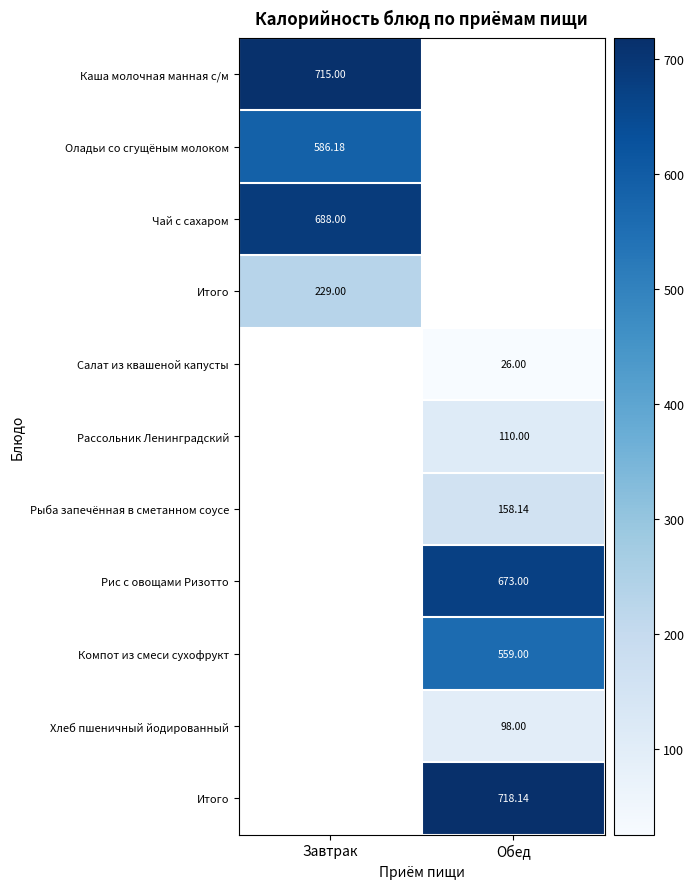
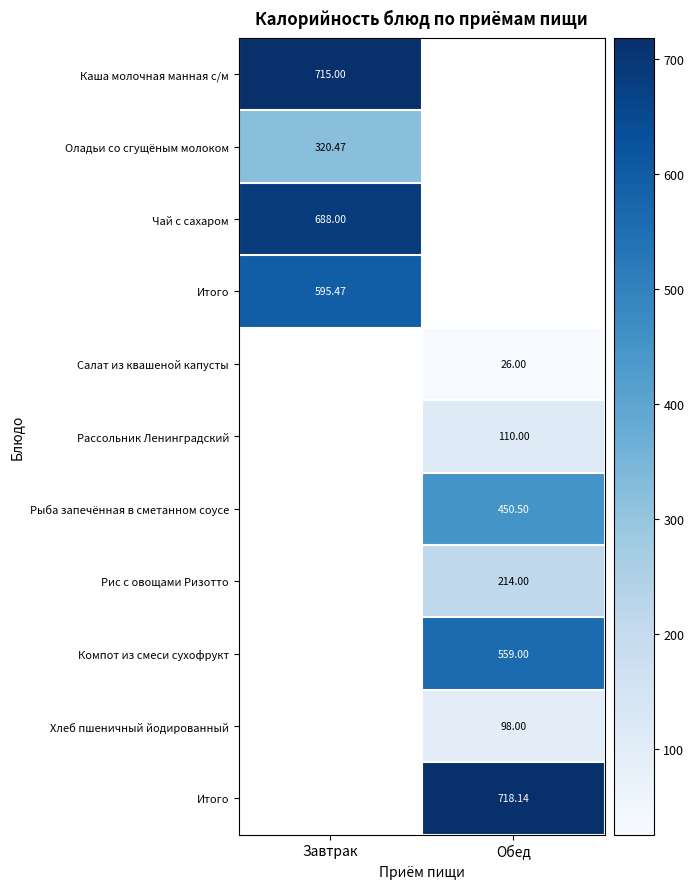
Оладьи со сгущёным молоком, Завтрак: 586.18 -> 320.47
Итого, Завтрак: 229.00 -> 595.47
Рыба запечённая в сметанном соусе, Обед: 158.14 -> 450.50
Рис с овощами Ризотто, Обед: 673.00 -> 214.00
